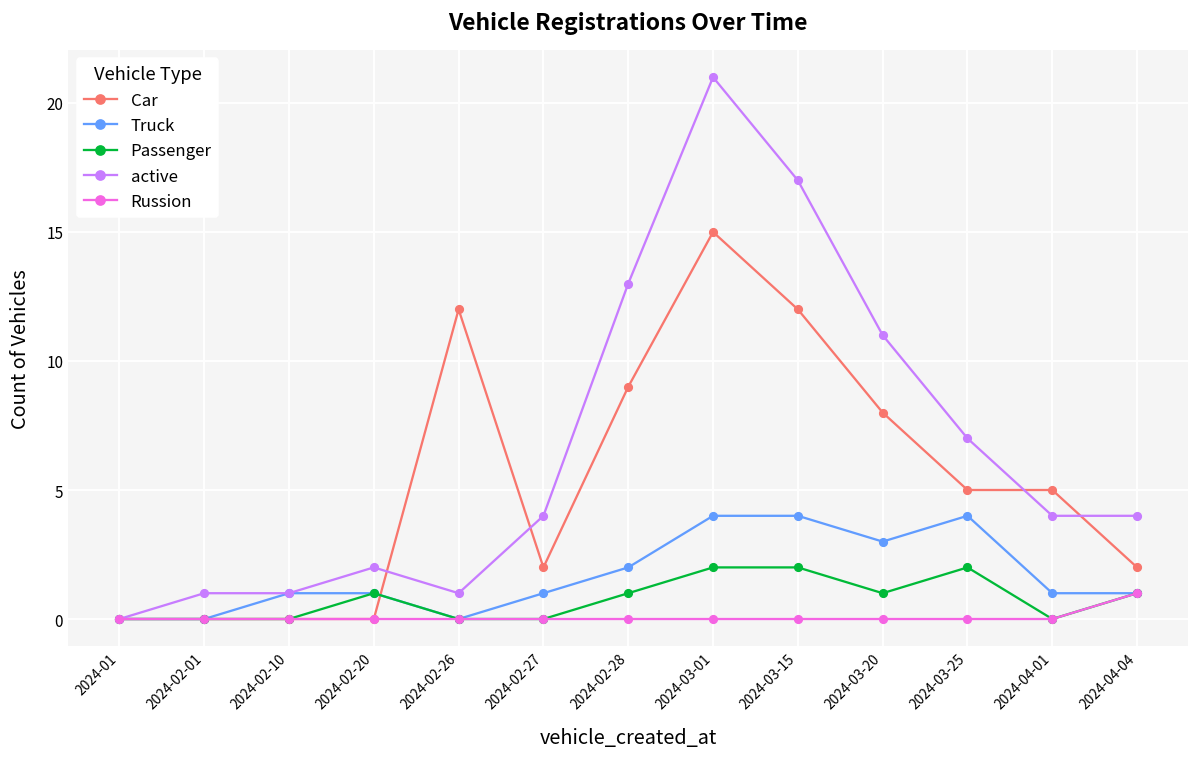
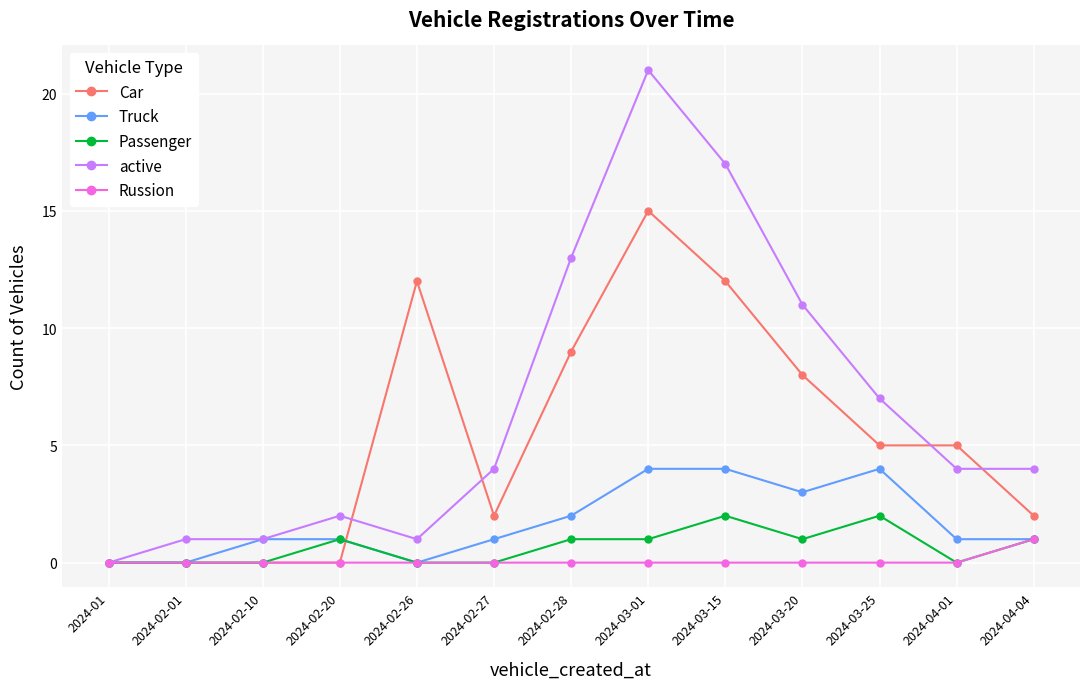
Passenger, 2024-03-01: 2 -> 1
